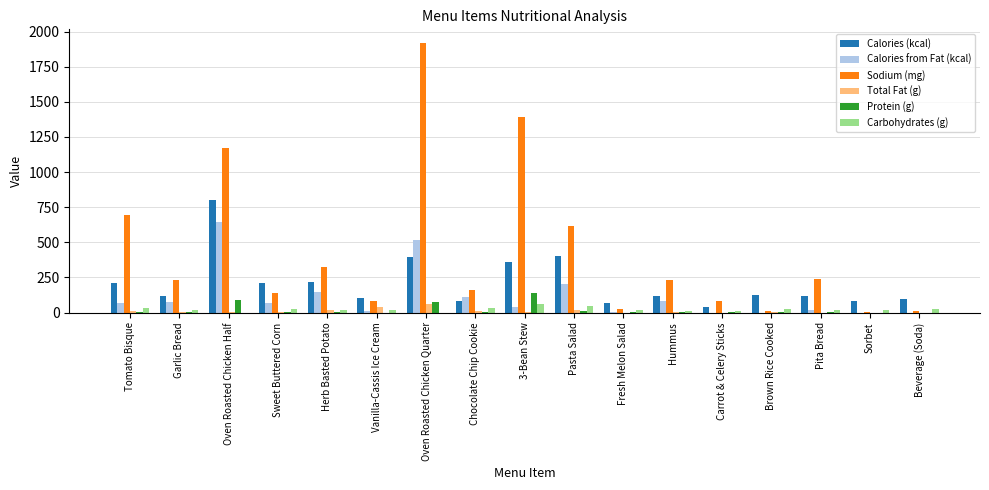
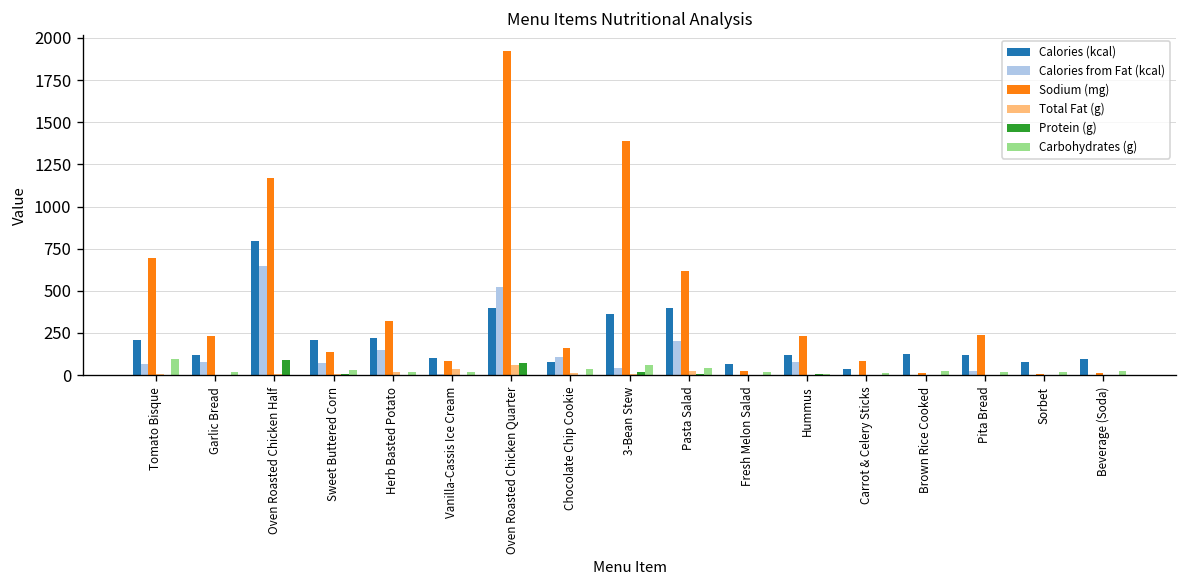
Carbohydrates (g), Tomato Bisque: 40 -> 90
Protein (g), 3-Bean Stew: 140 -> 20
